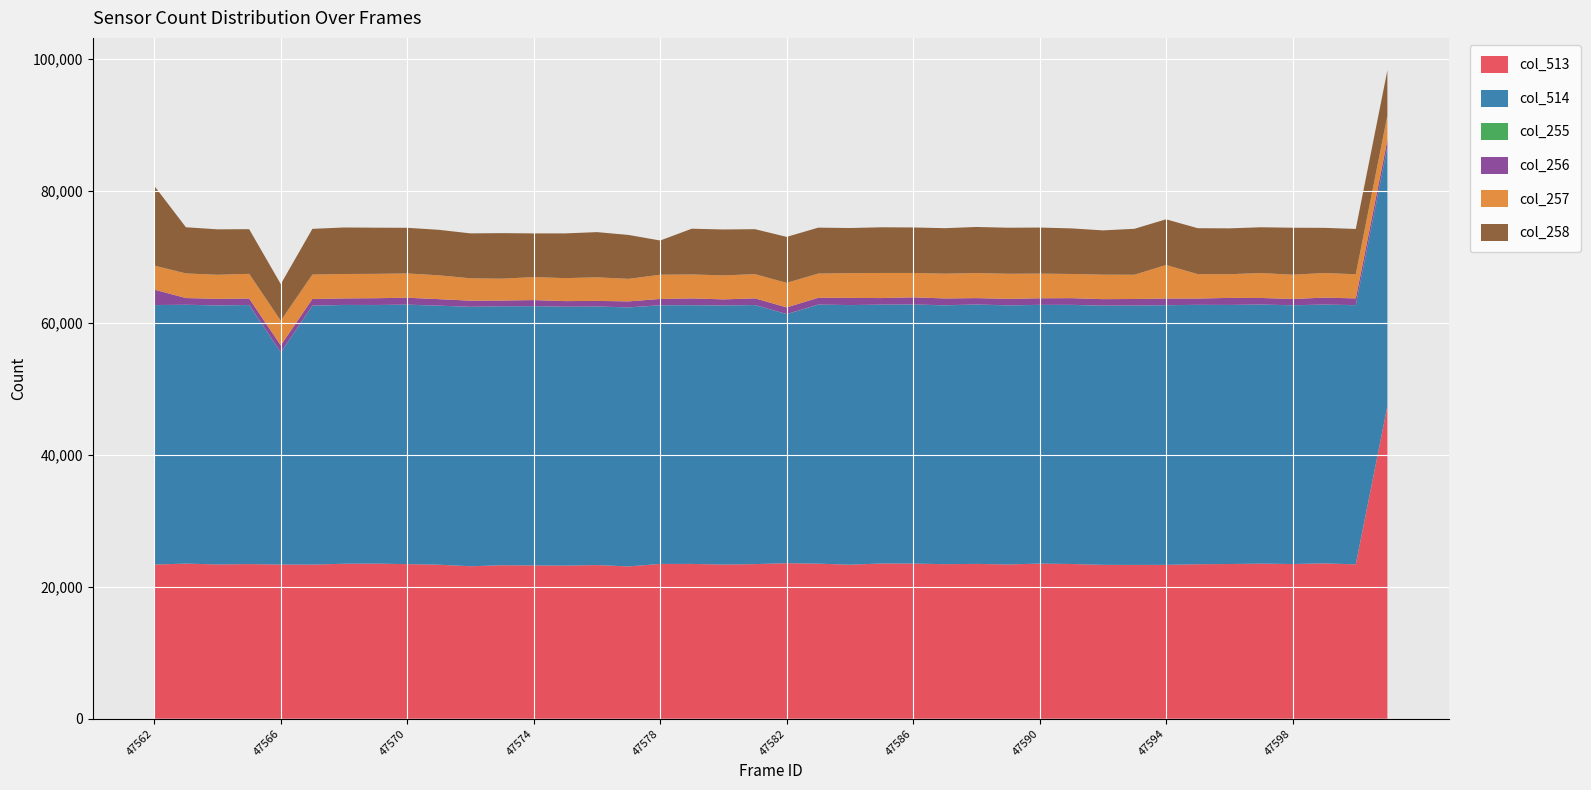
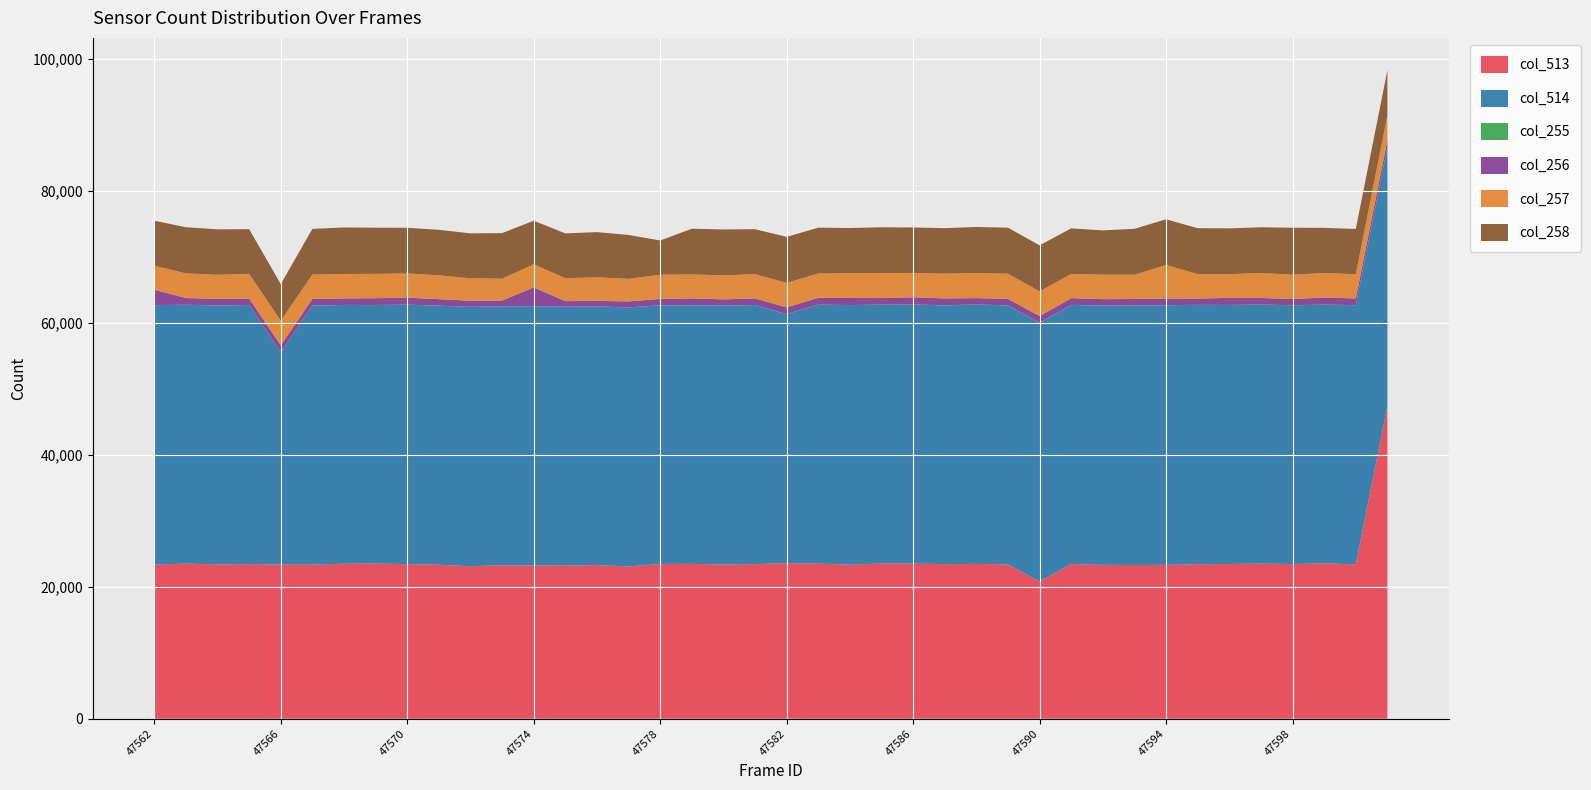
col_258, 47562: 12,000 -> 7,000
col_256, 47574: 1,000 -> 3,000
col_513, 47590: 24,000 -> 21,000
